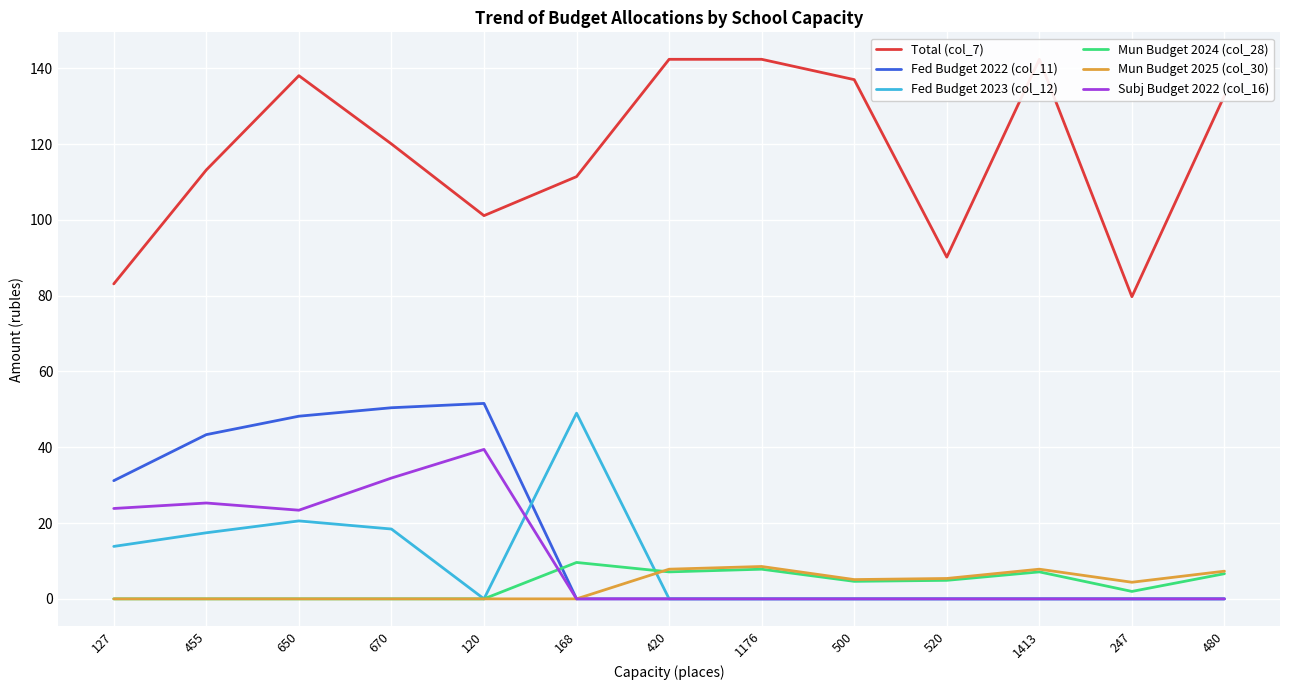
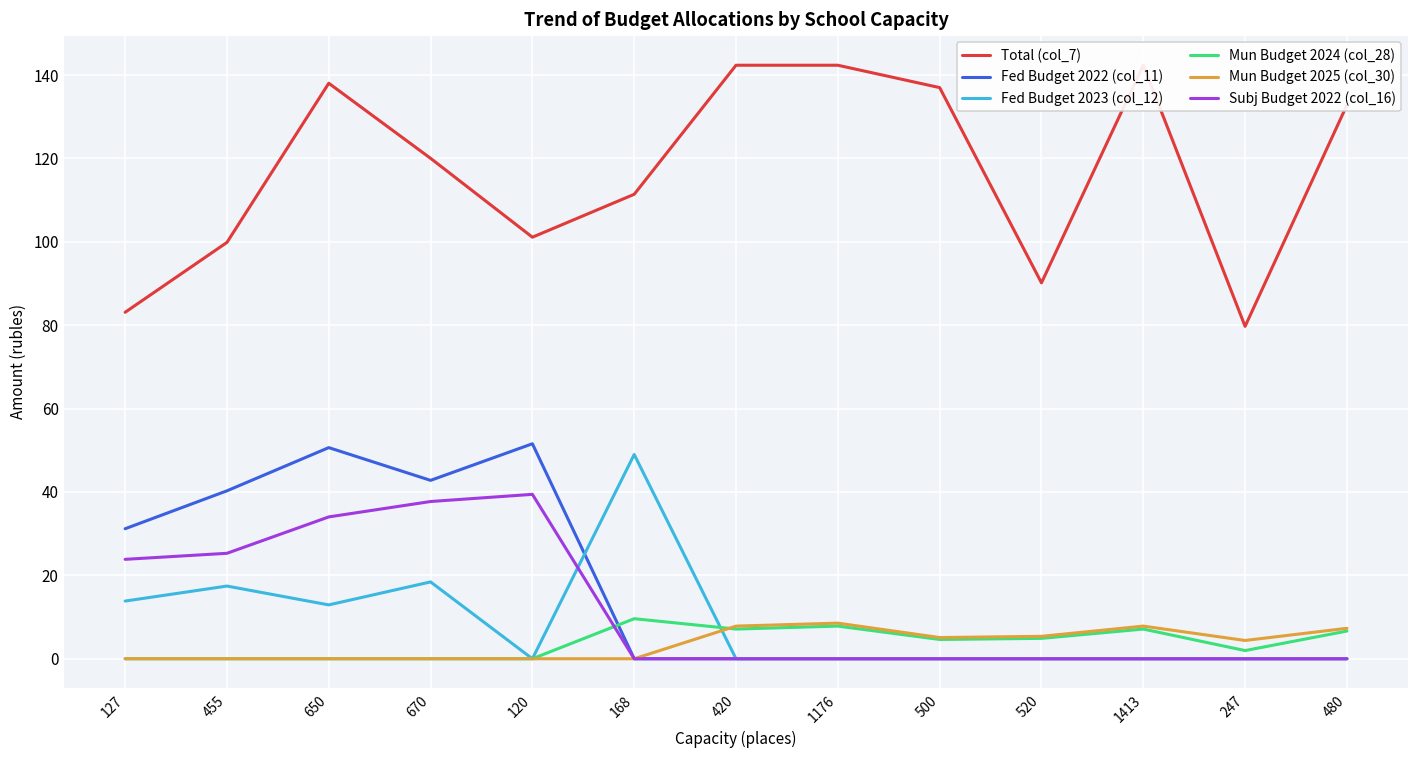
Total (col_7), 455: 113 -> 100
Fed Budget 2022 (col_11), 455: 43 -> 40
Fed Budget 2022 (col_11), 650: 48 -> 51
Fed Budget 2023 (col_12), 650: 21 -> 13
Subj Budget 2022 (col_16), 650: 23 -> 34
Fed Budget 2022 (col_11), 670: 50 -> 43
Subj Budget 2022 (col_16), 670: 32 -> 38
